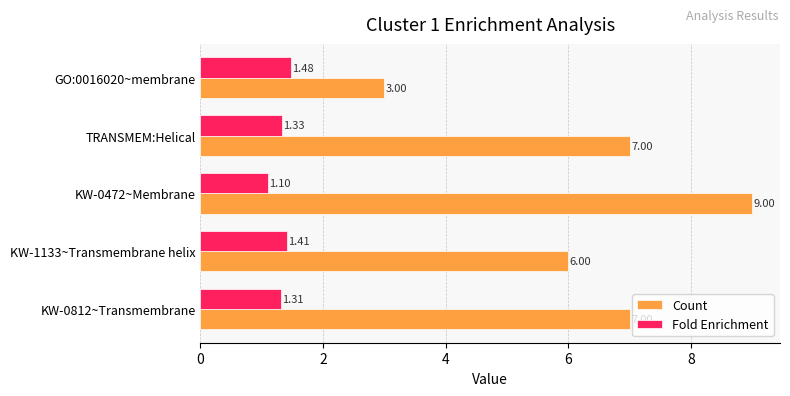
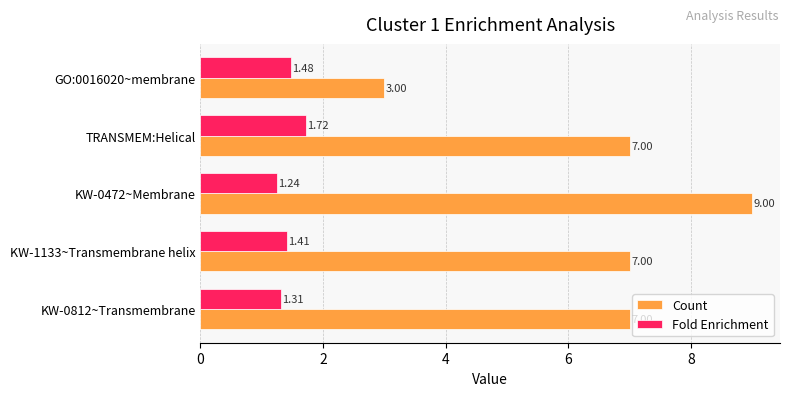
Fold Enrichment, TRANSMEM:Helical: 1.33 -> 1.72
Fold Enrichment, KW-0472~Membrane: 1.10 -> 1.24
Count, KW-1133~Transmembrane helix: 6.00 -> 7.00
